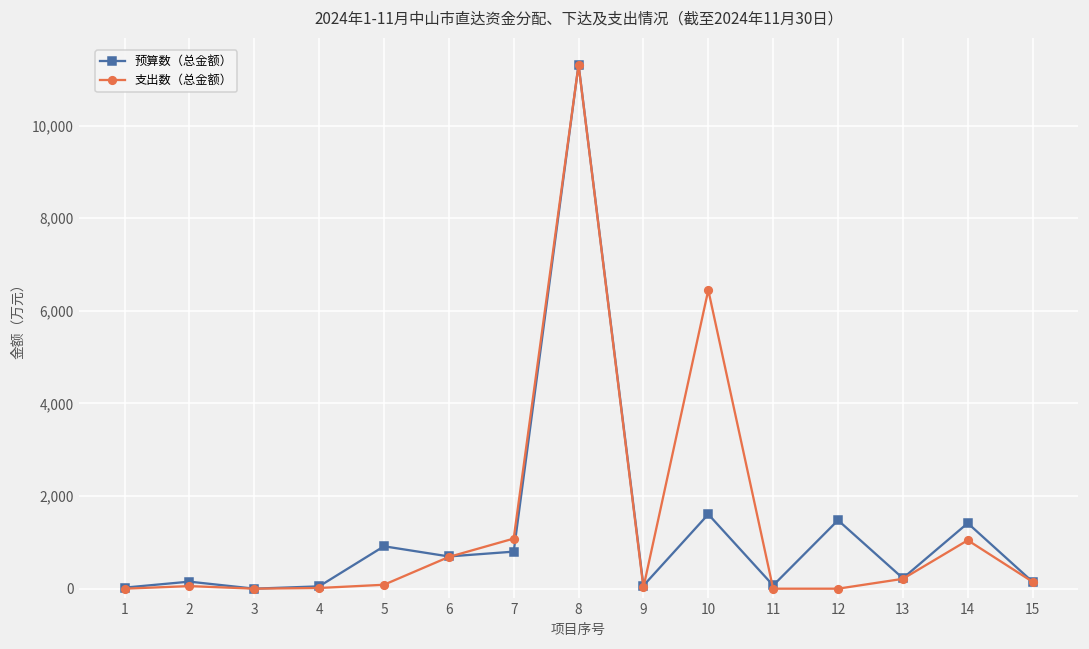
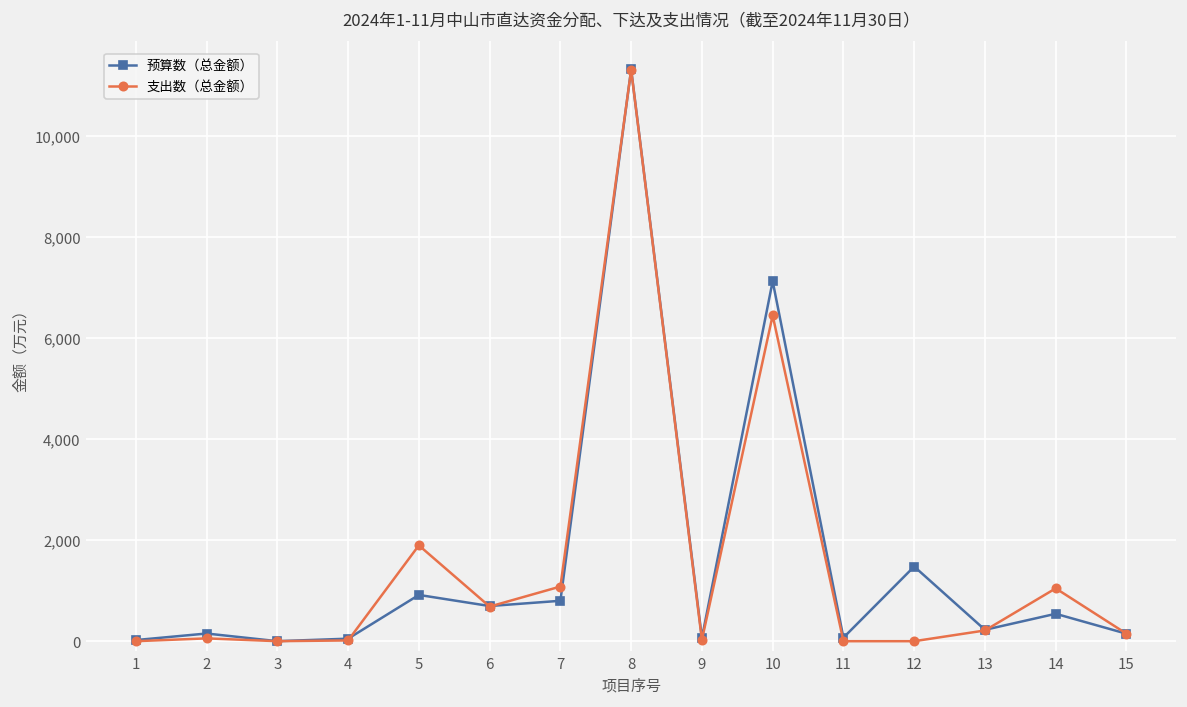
支出数（总金额）, 5: 100 -> 1,900
预算数（总金额）, 10: 1,600 -> 7,100
预算数（总金额）, 14: 1,400 -> 500
